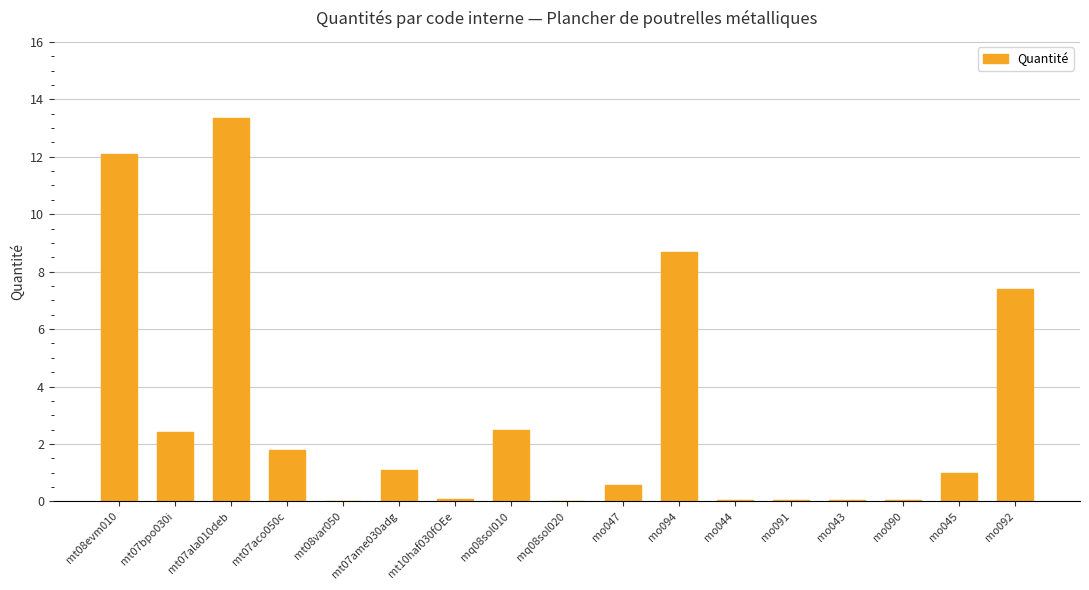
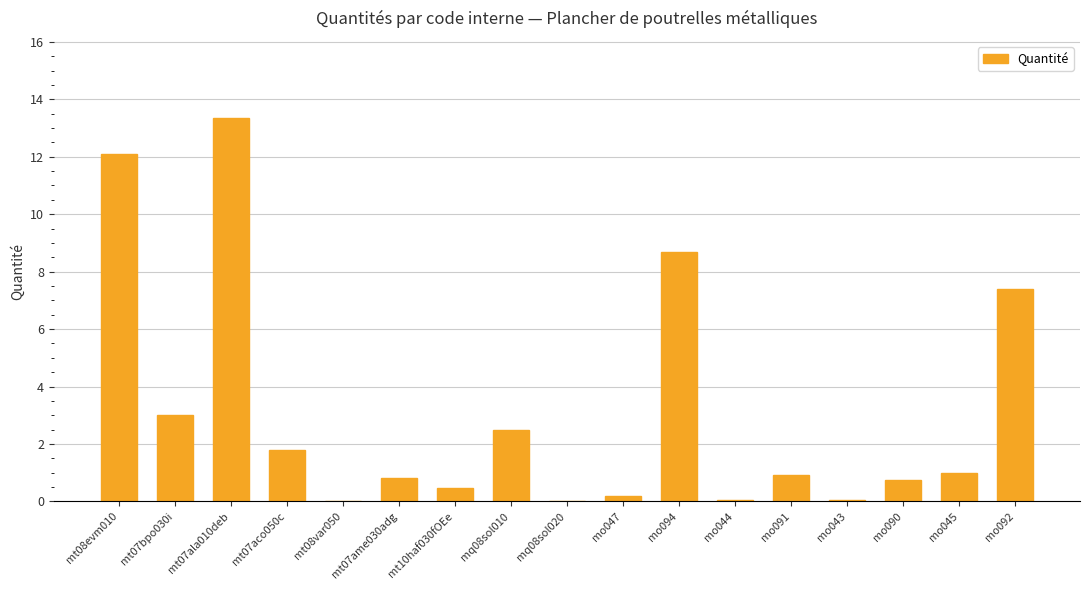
mt07bpo030i: 2.4 -> 3.0
mt07ame030adg: 1.1 -> 0.8
mt10haf030fOEe: 0.1 -> 0.5
mo047: 0.6 -> 0.2
mo091: 0.1 -> 0.9
mo090: 0.0 -> 0.7
